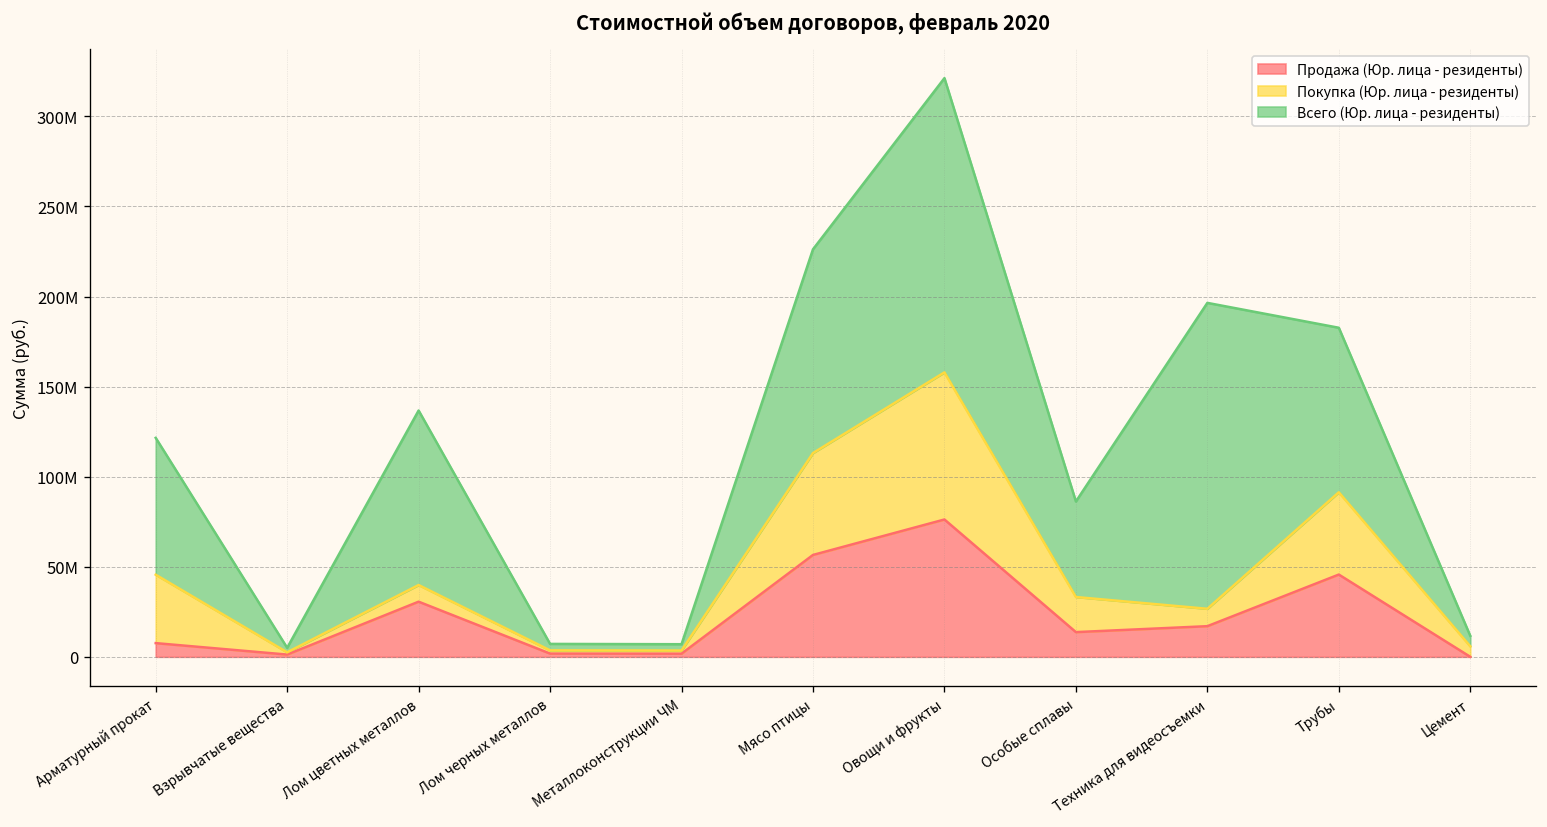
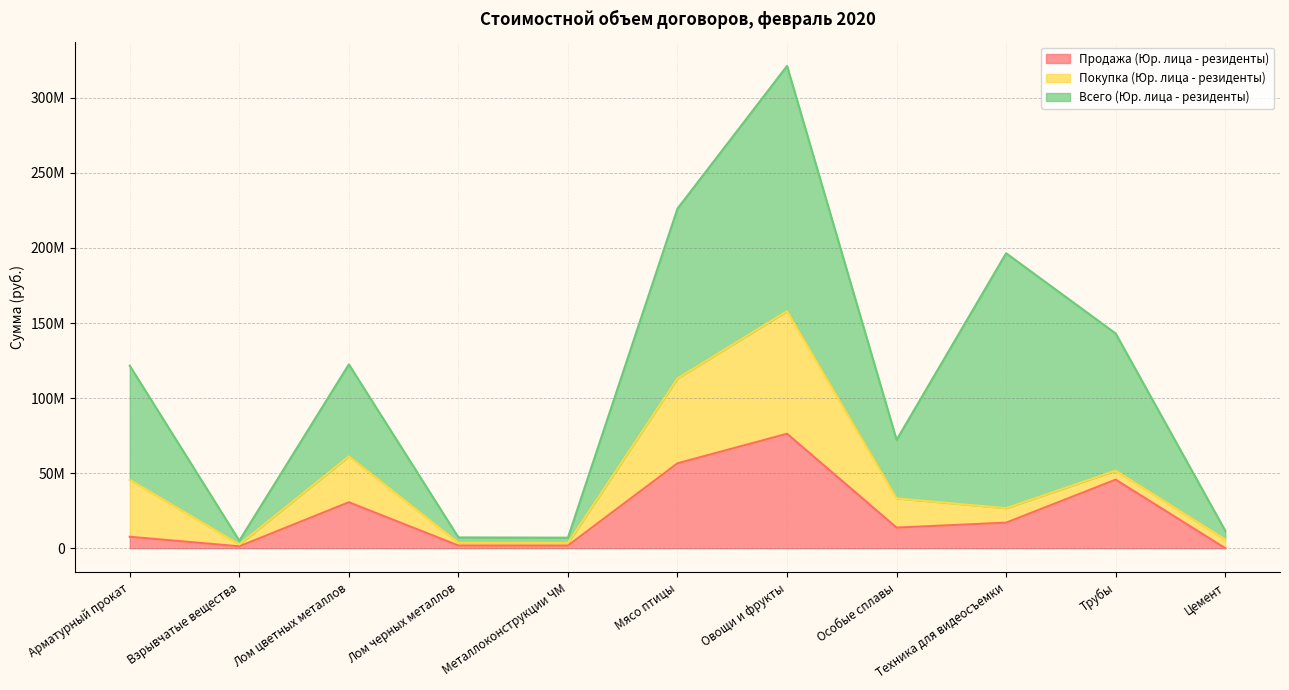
Покупка (Юр. лица - резиденты), Лом цветных металлов: 9000000 -> 31000000
Всего (Юр. лица - резиденты), Лом цветных металлов: 97000000 -> 61000000
Всего (Юр. лица - резиденты), Особые сплавы: 53000000 -> 39000000
Покупка (Юр. лица - резиденты), Трубы: 46000000 -> 6000000
